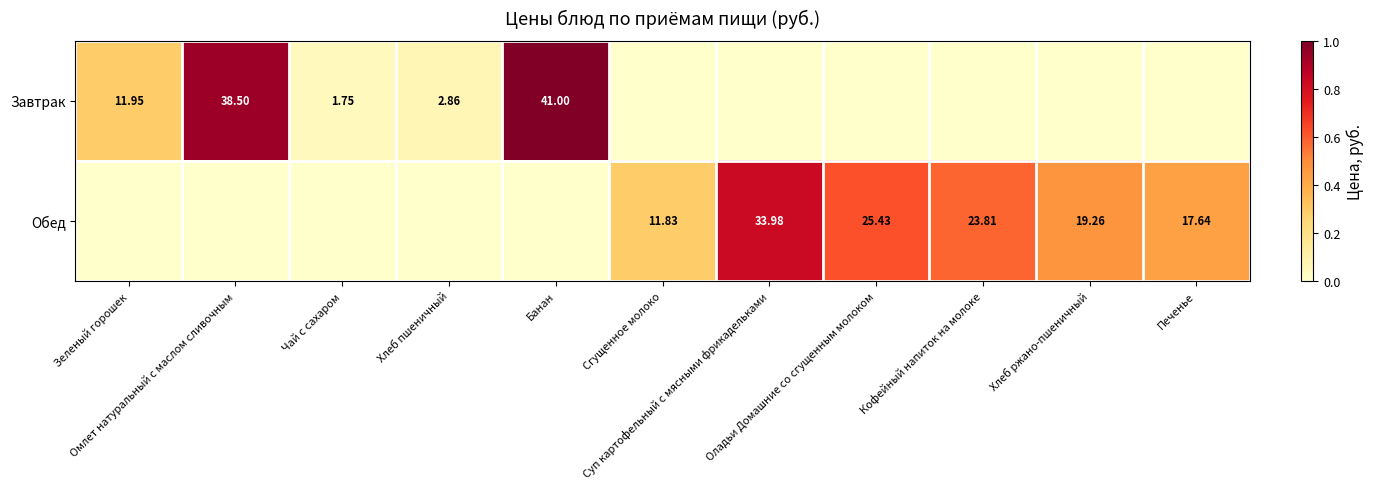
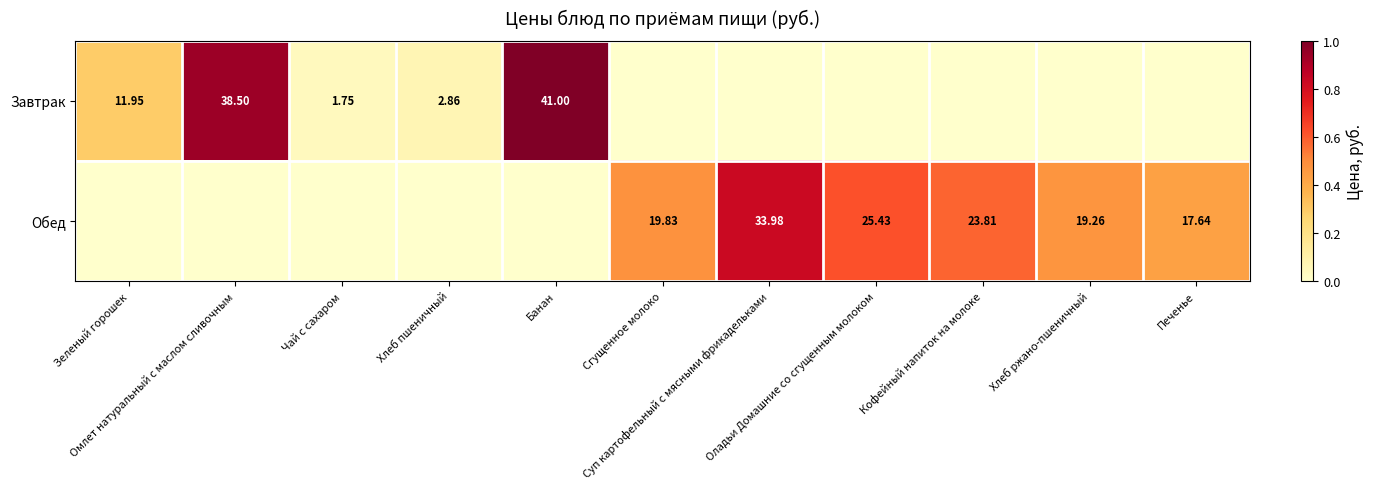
Обед, Сгущенное молоко: 11.83 -> 19.83
